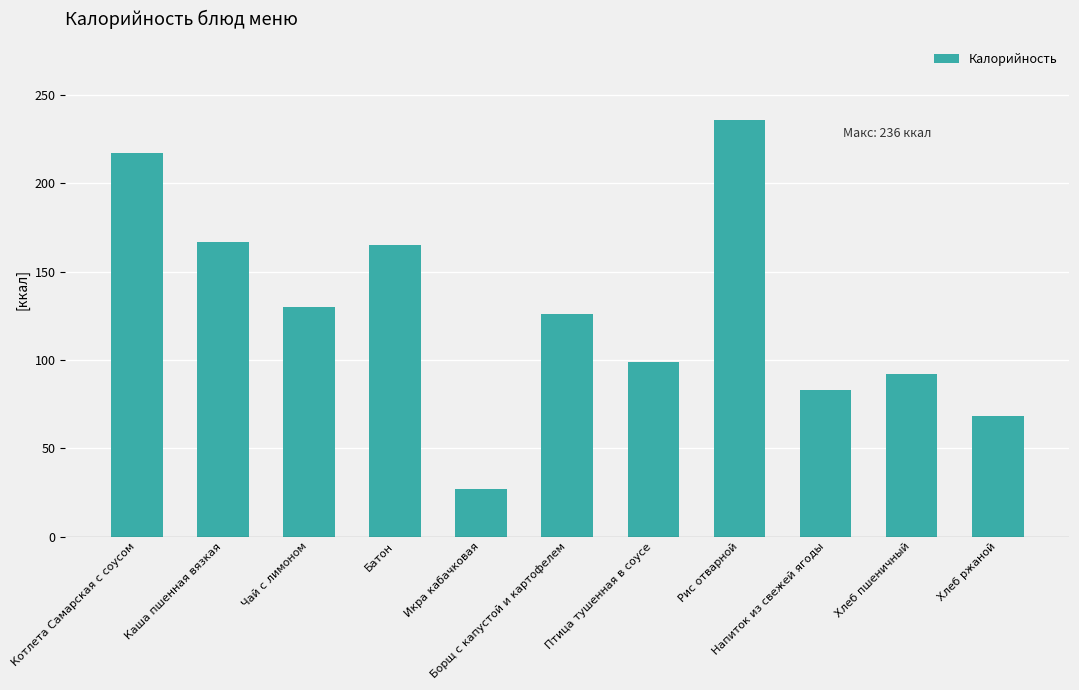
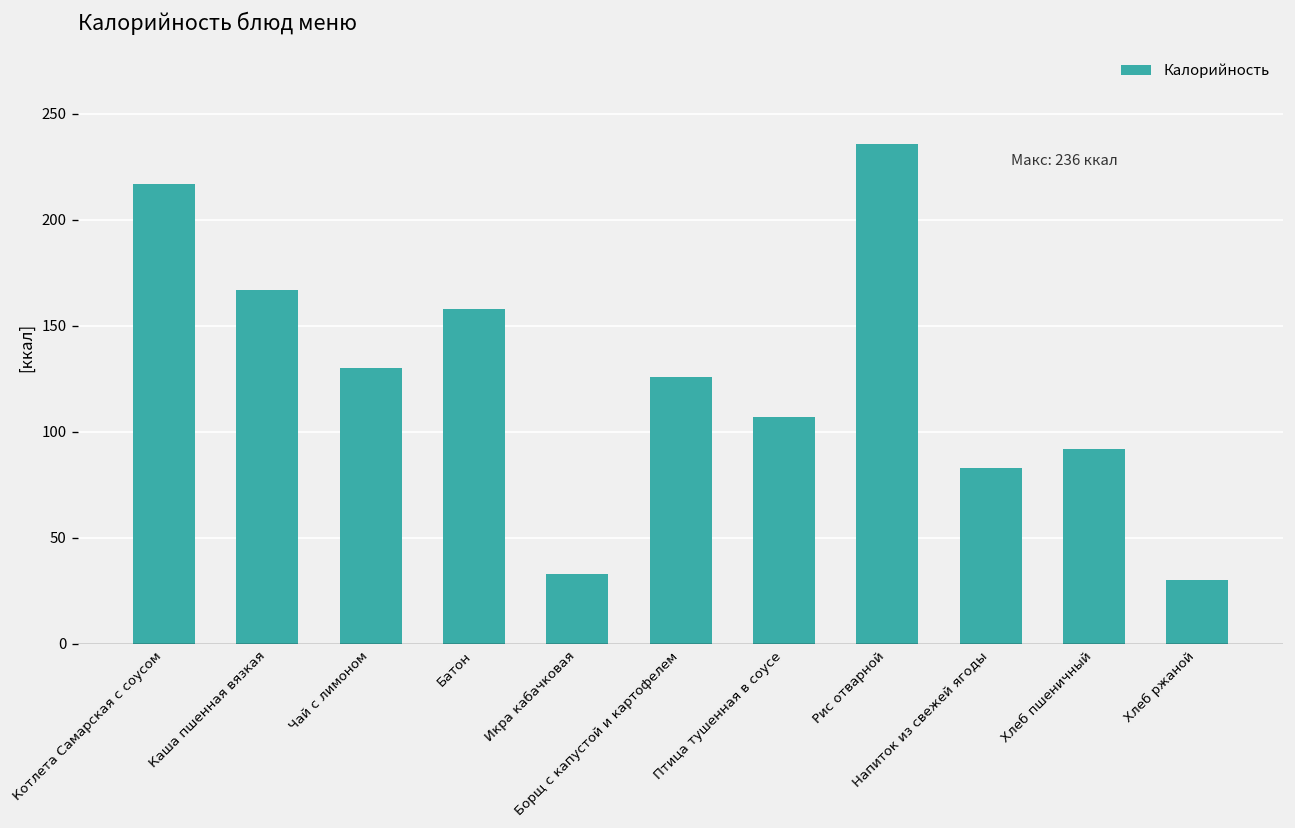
Батон: 165 -> 158
Икра кабачковая: 27 -> 33
Птица тушенная в соусе: 99 -> 107
Хлеб ржаной: 68 -> 30
